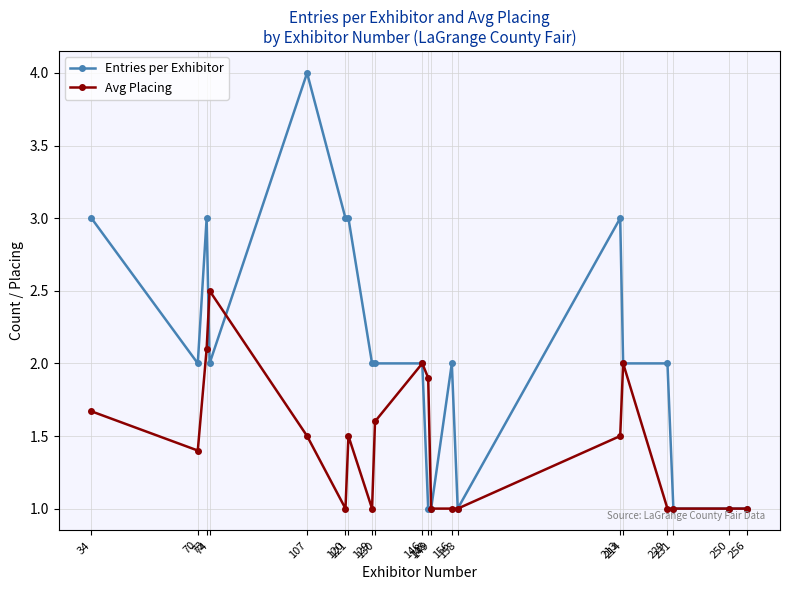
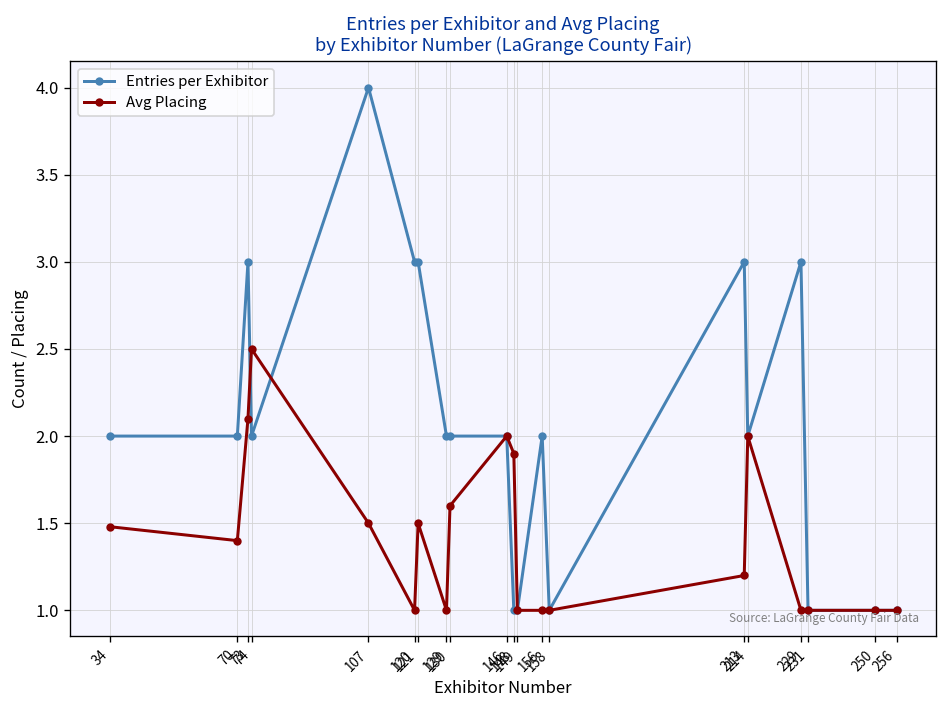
Entries per Exhibitor, 34: 3 -> 2
Avg Placing, 34: 1.67 -> 1.48
Avg Placing, 213: 1.5 -> 1.2
Entries per Exhibitor, 229: 2 -> 3
